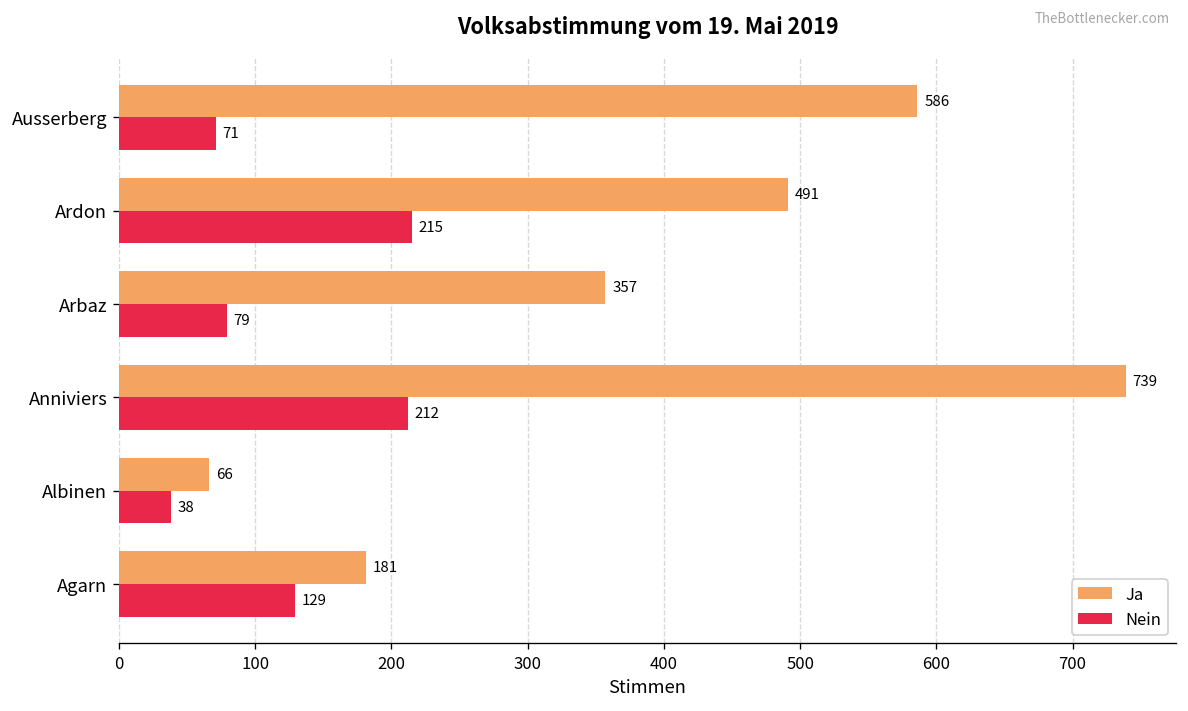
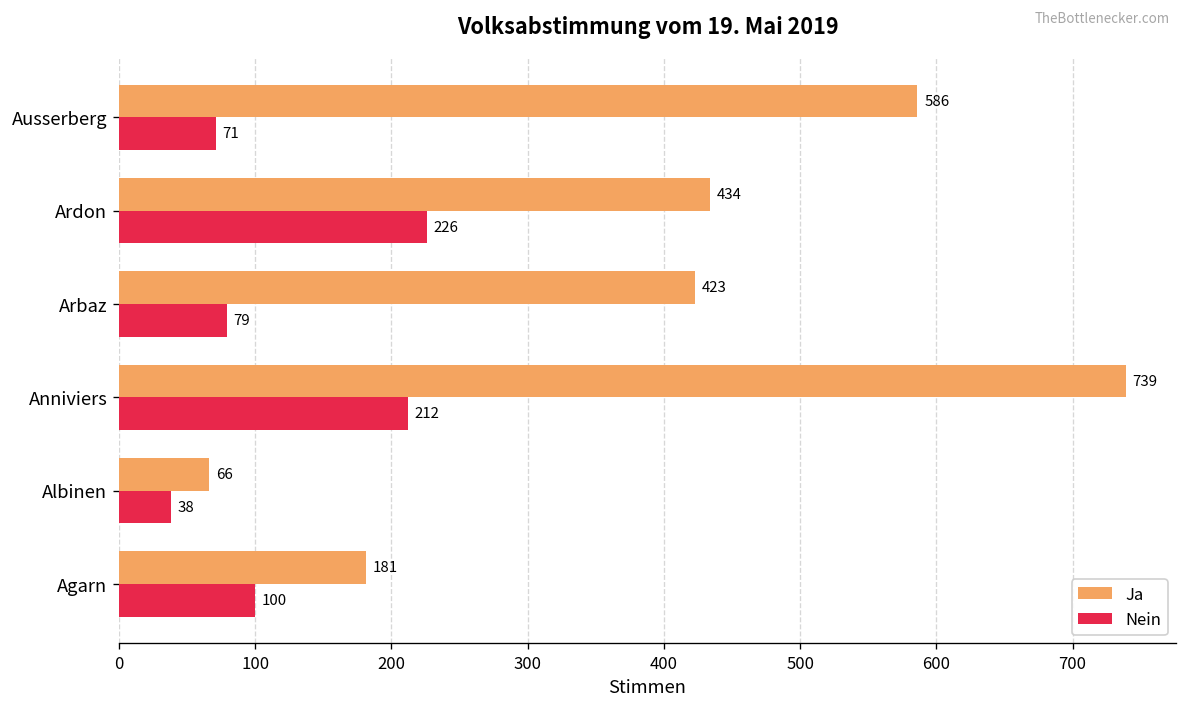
Ja, Ardon: 491 -> 434
Nein, Ardon: 215 -> 226
Ja, Arbaz: 357 -> 423
Nein, Agarn: 129 -> 100
